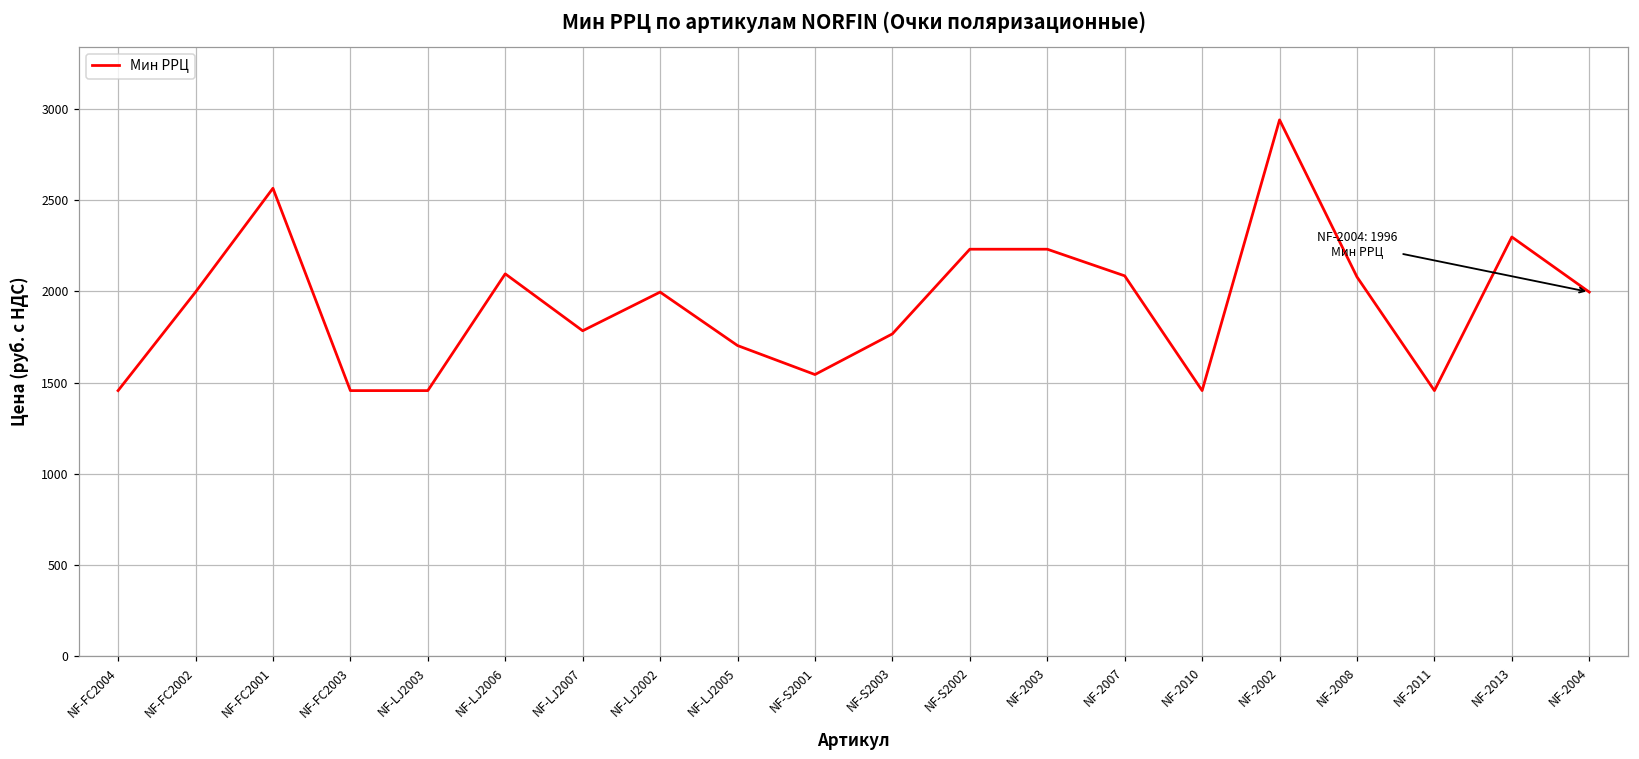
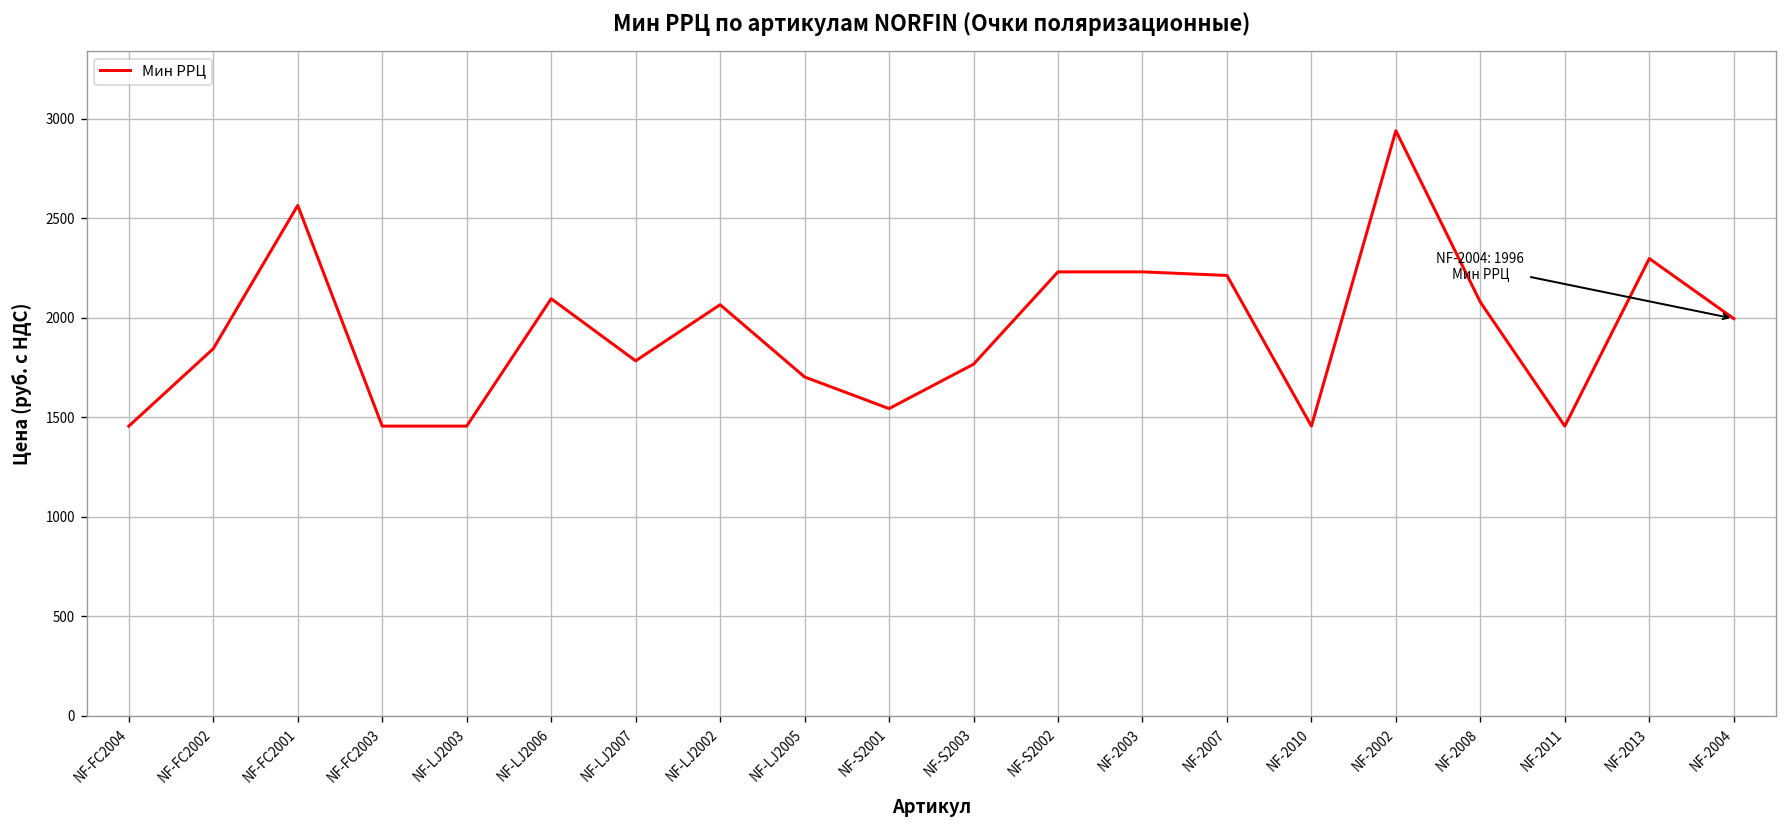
NF-FC2002: 2000 -> 1850
NF-LJ2002: 2000 -> 2070
NF-2007: 2090 -> 2210
